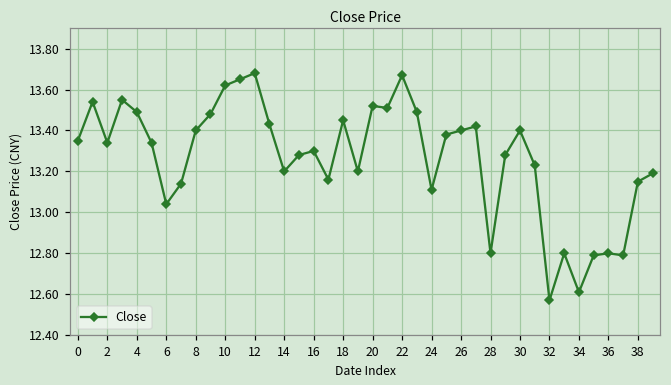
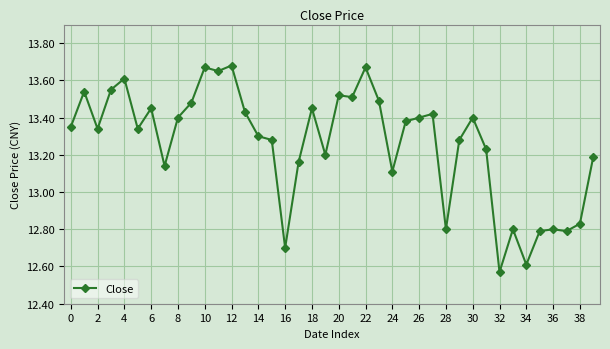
4: 13.49 -> 13.61
6: 13.04 -> 13.45
10: 13.62 -> 13.67
14: 13.2 -> 13.3
16: 13.3 -> 12.7
38: 13.15 -> 12.83
